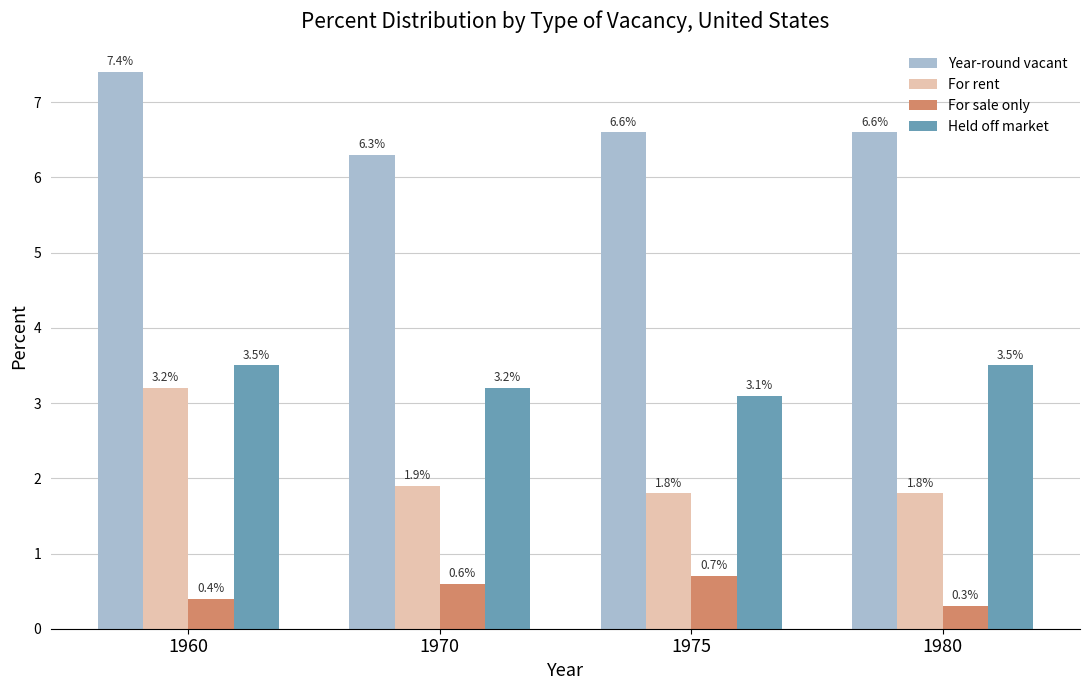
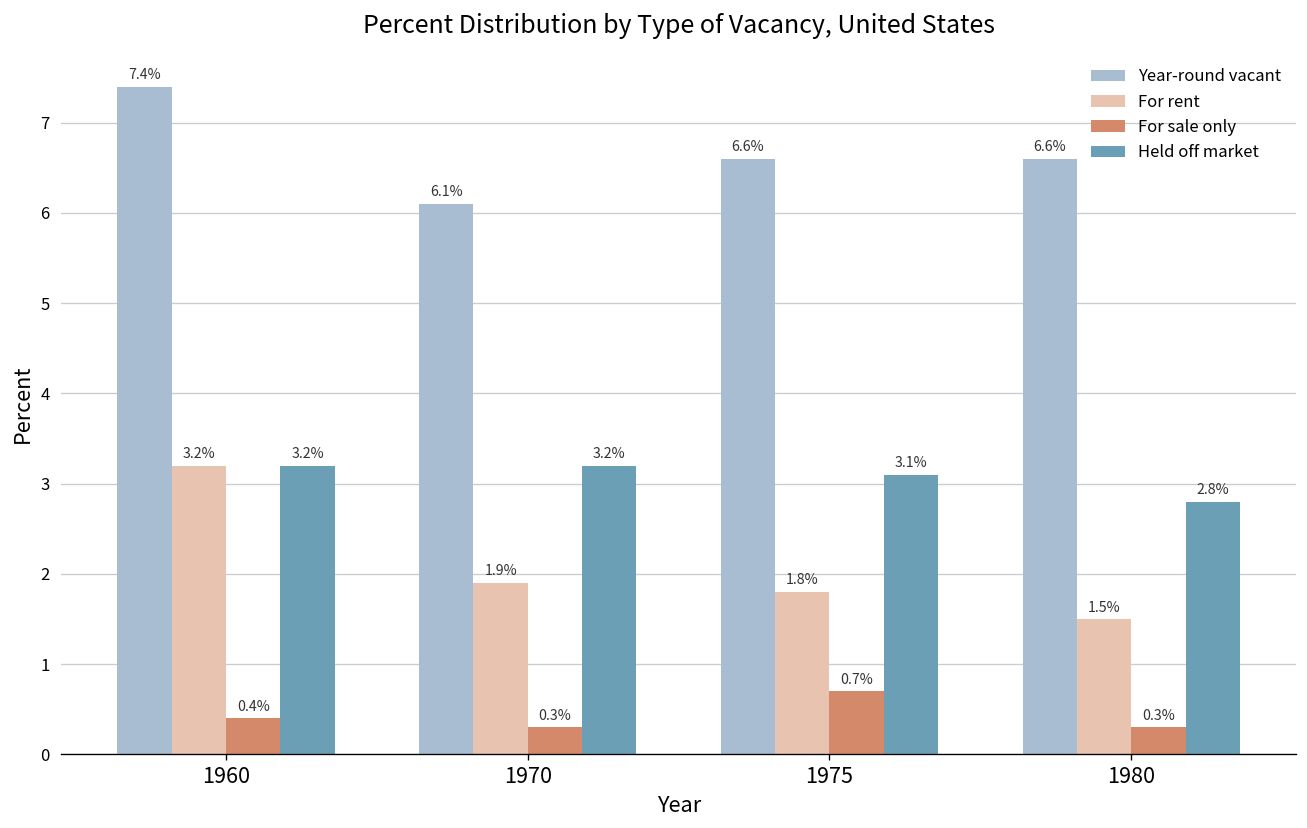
Held off market, 1960: 3.5% -> 3.2%
Year-round vacant, 1970: 6.3% -> 6.1%
For sale only, 1970: 0.6% -> 0.3%
For rent, 1980: 1.8% -> 1.5%
Held off market, 1980: 3.5% -> 2.8%
